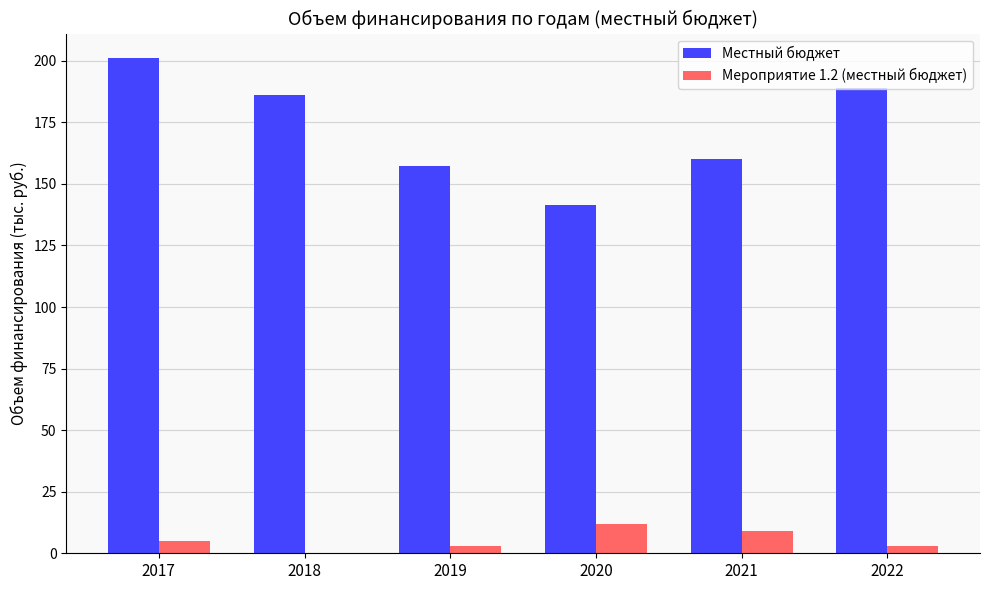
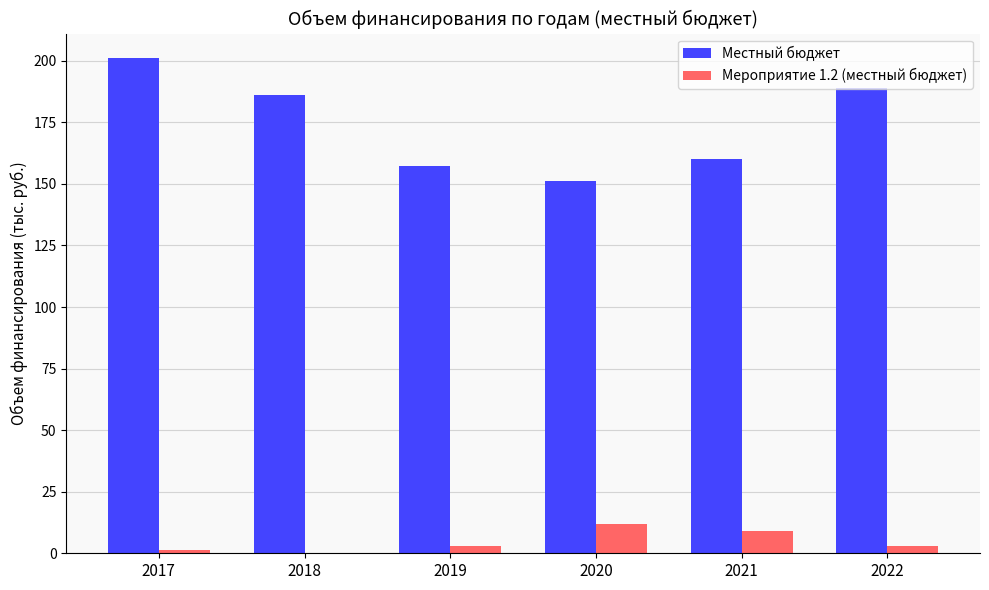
Мероприятие 1.2 (местный бюджет), 2017: 5 -> 1
Местный бюджет, 2020: 141 -> 151
